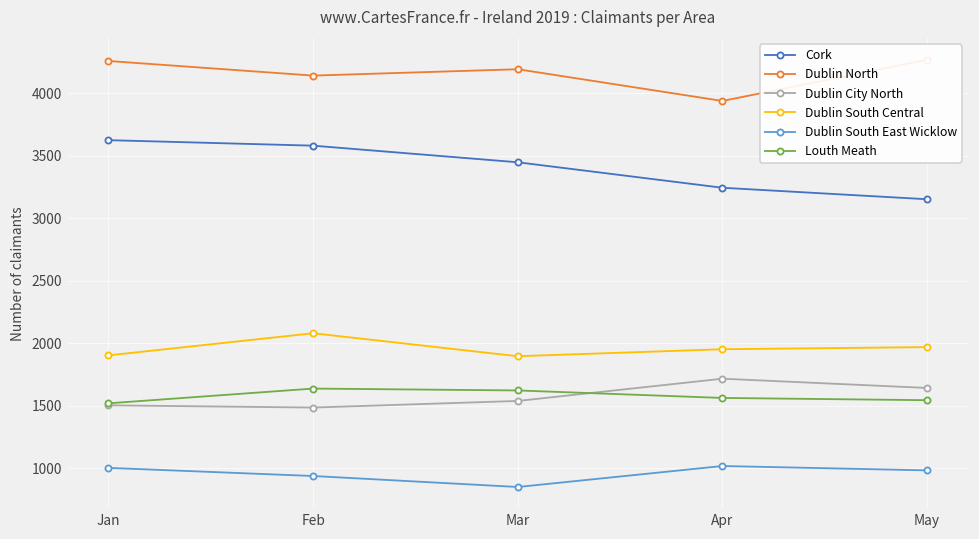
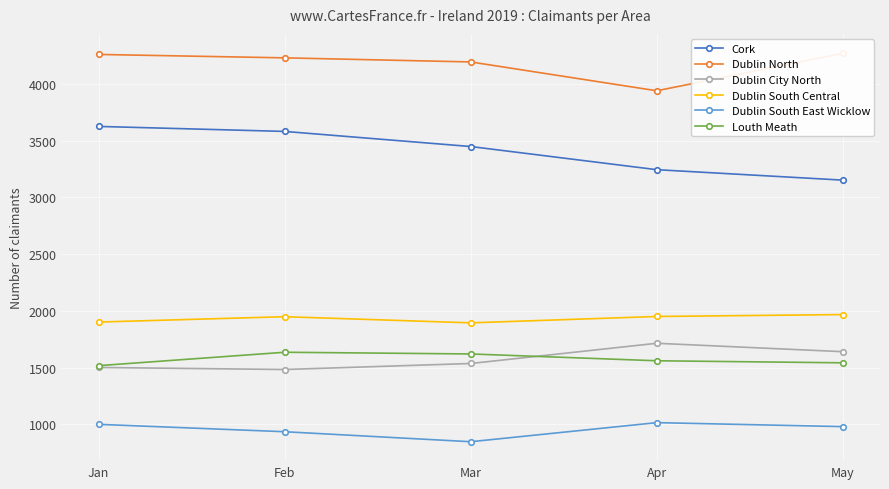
Dublin North, Feb: 4140 -> 4230
Dublin South Central, Feb: 2080 -> 1950
